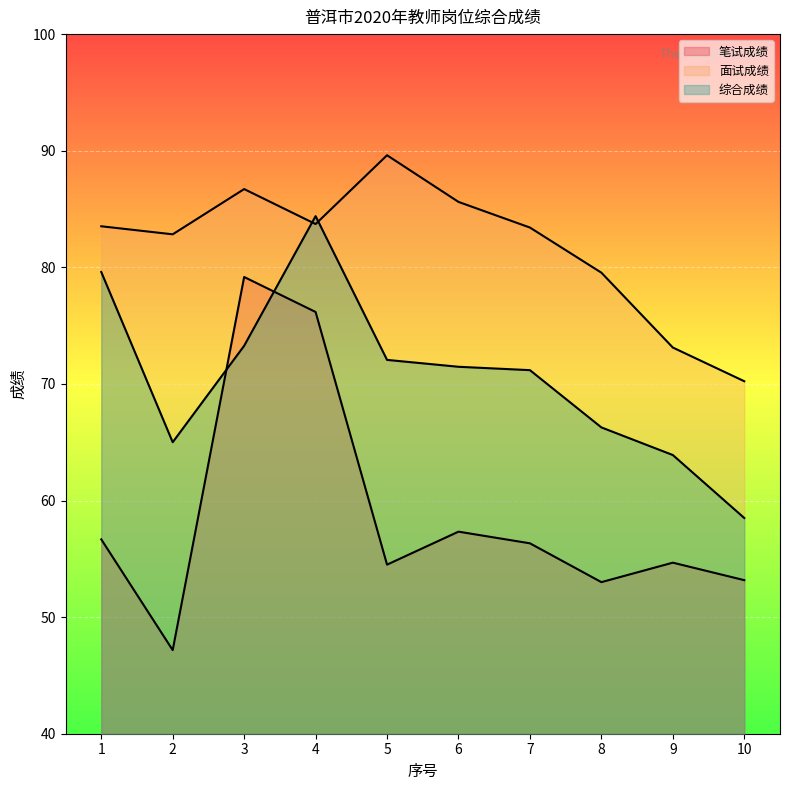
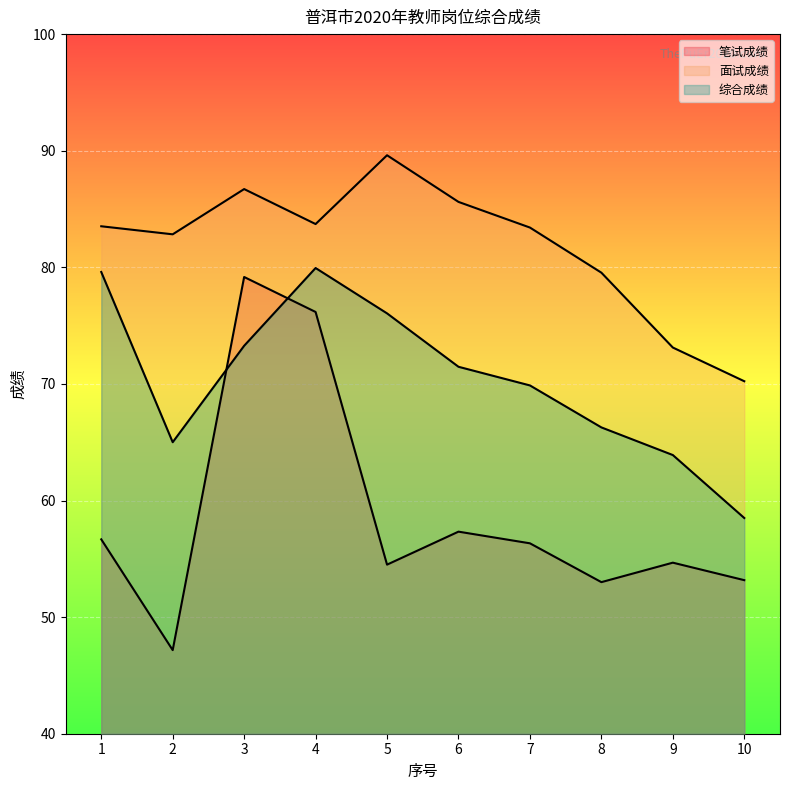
综合成绩, 4: 84.4 -> 79.9
综合成绩, 5: 72.1 -> 76.1
综合成绩, 7: 71.2 -> 69.9
